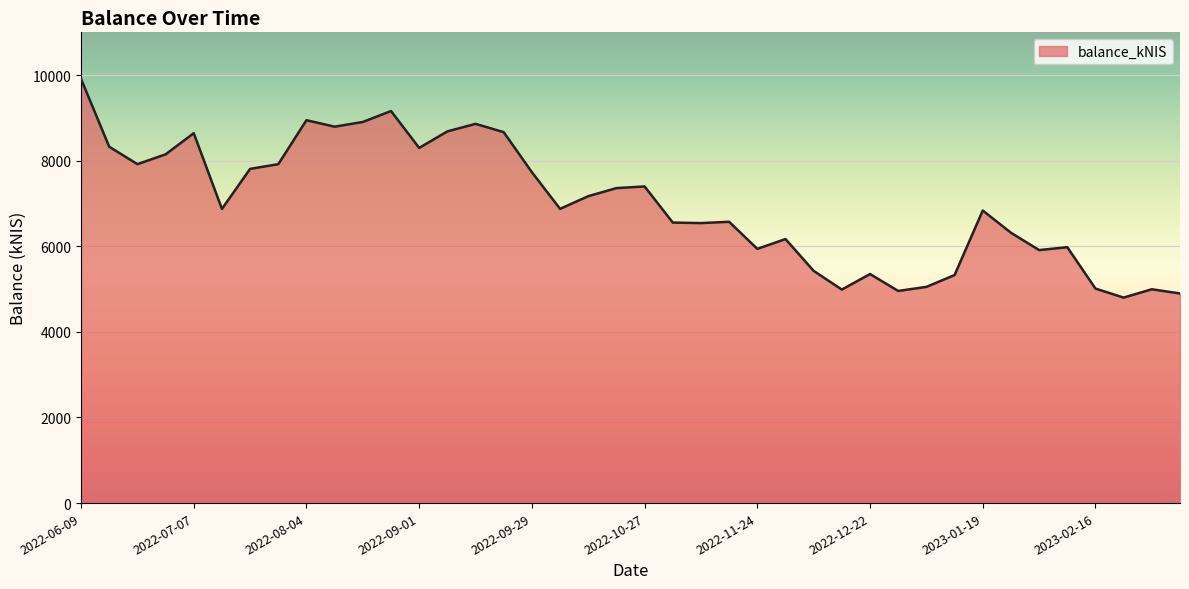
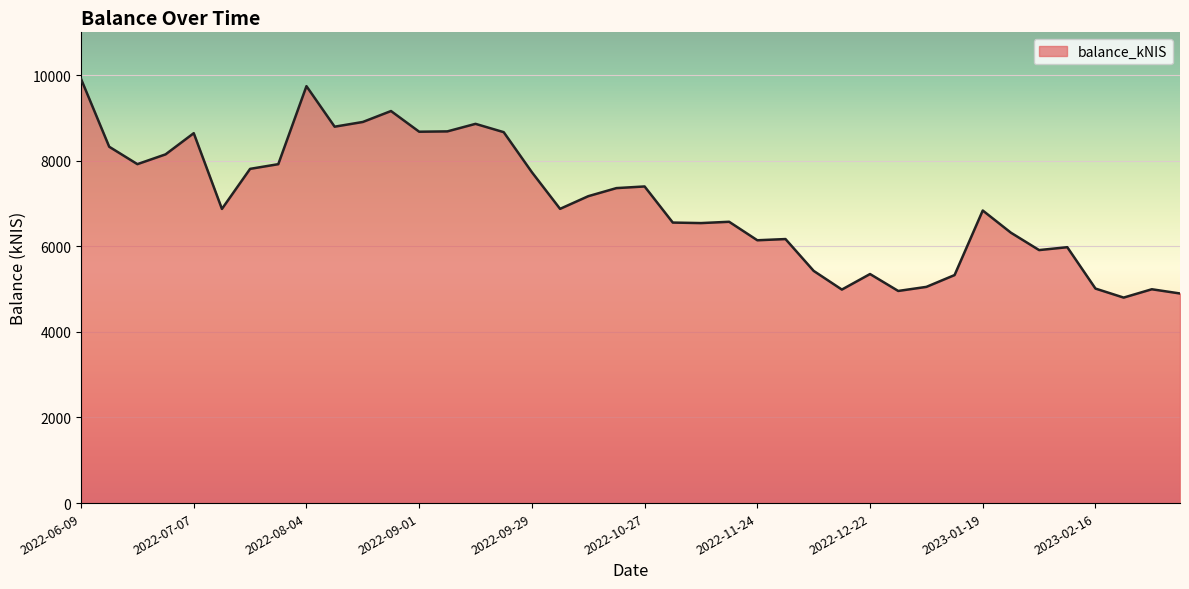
2022-08-04: 8900 -> 9700
2022-09-01: 8300 -> 8700
2022-11-24: 5900 -> 6100
